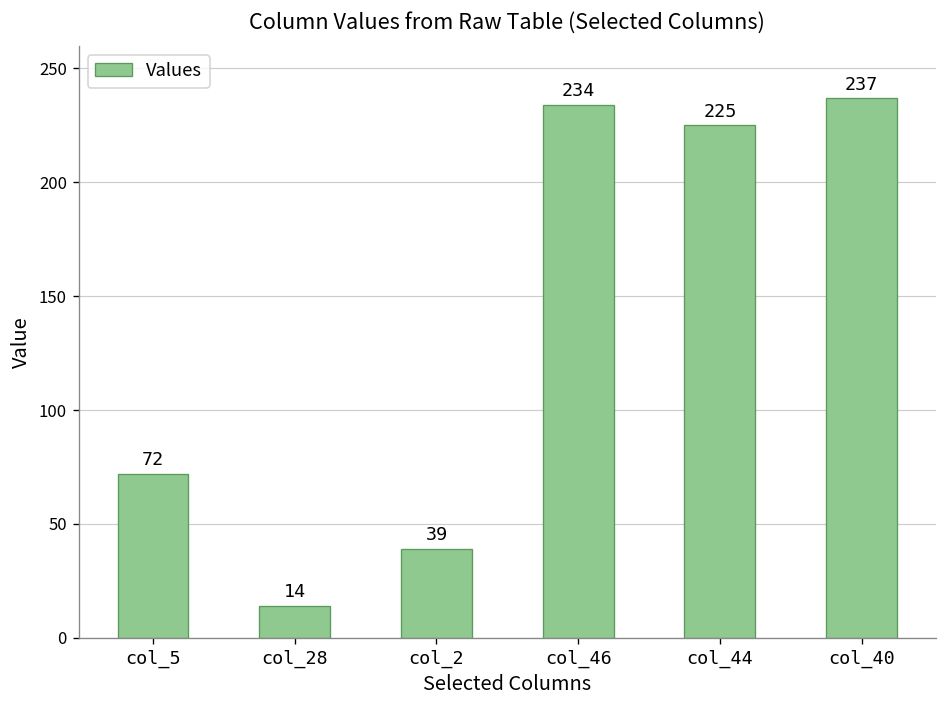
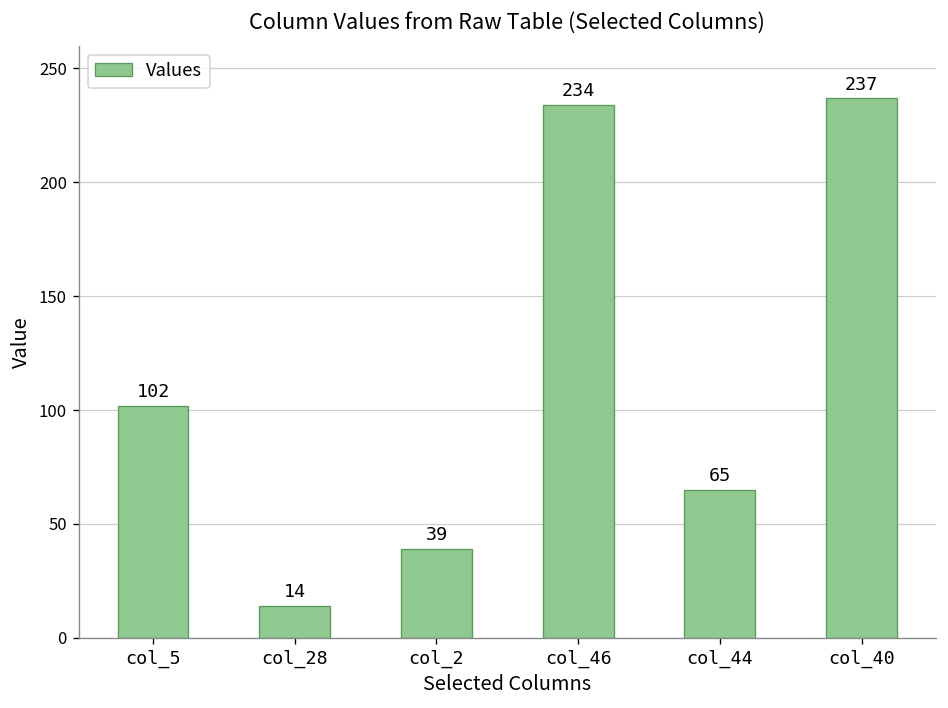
col_5: 72 -> 102
col_44: 225 -> 65
